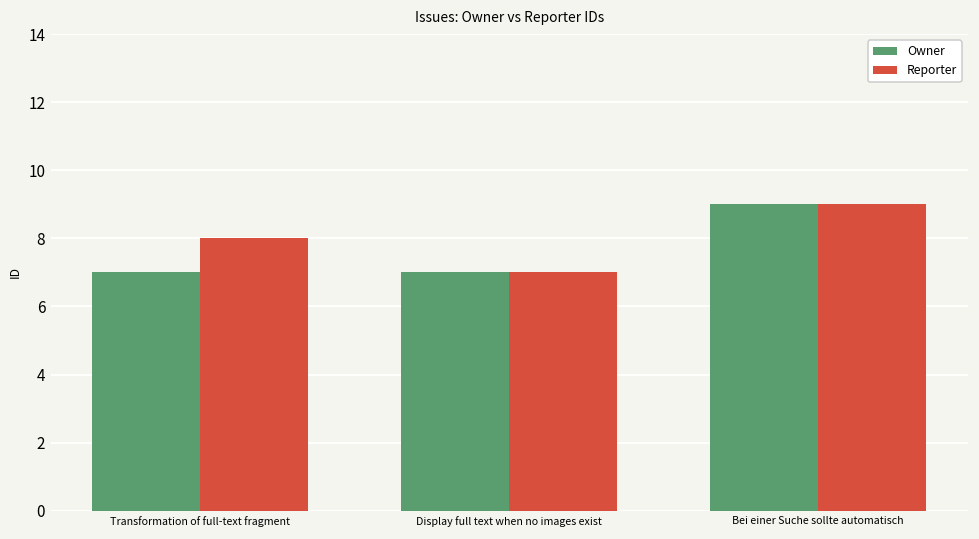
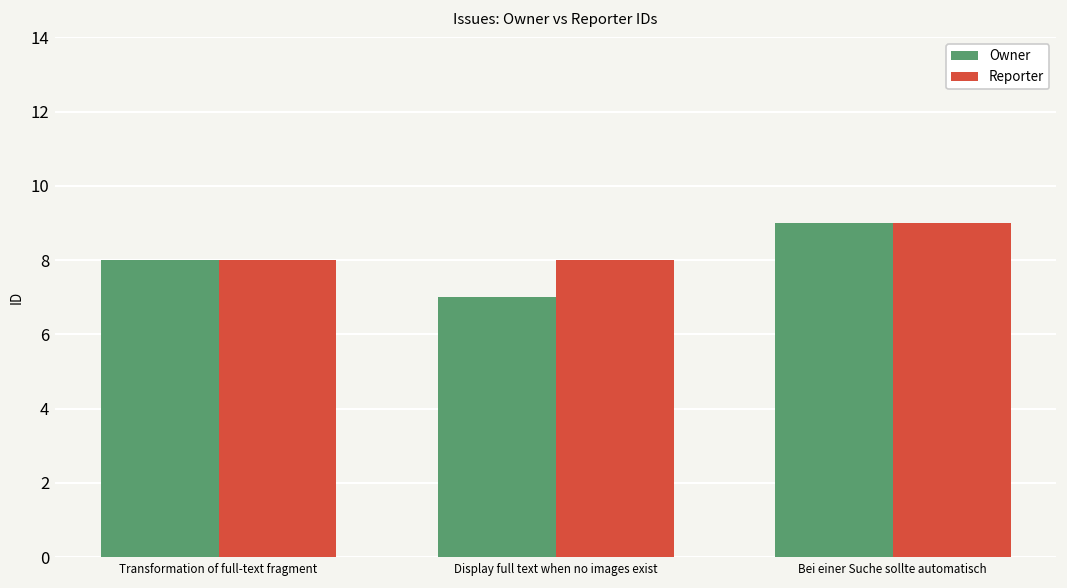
Owner, Transformation of full-text fragment: 7 -> 8
Reporter, Display full text when no images exist: 7 -> 8
